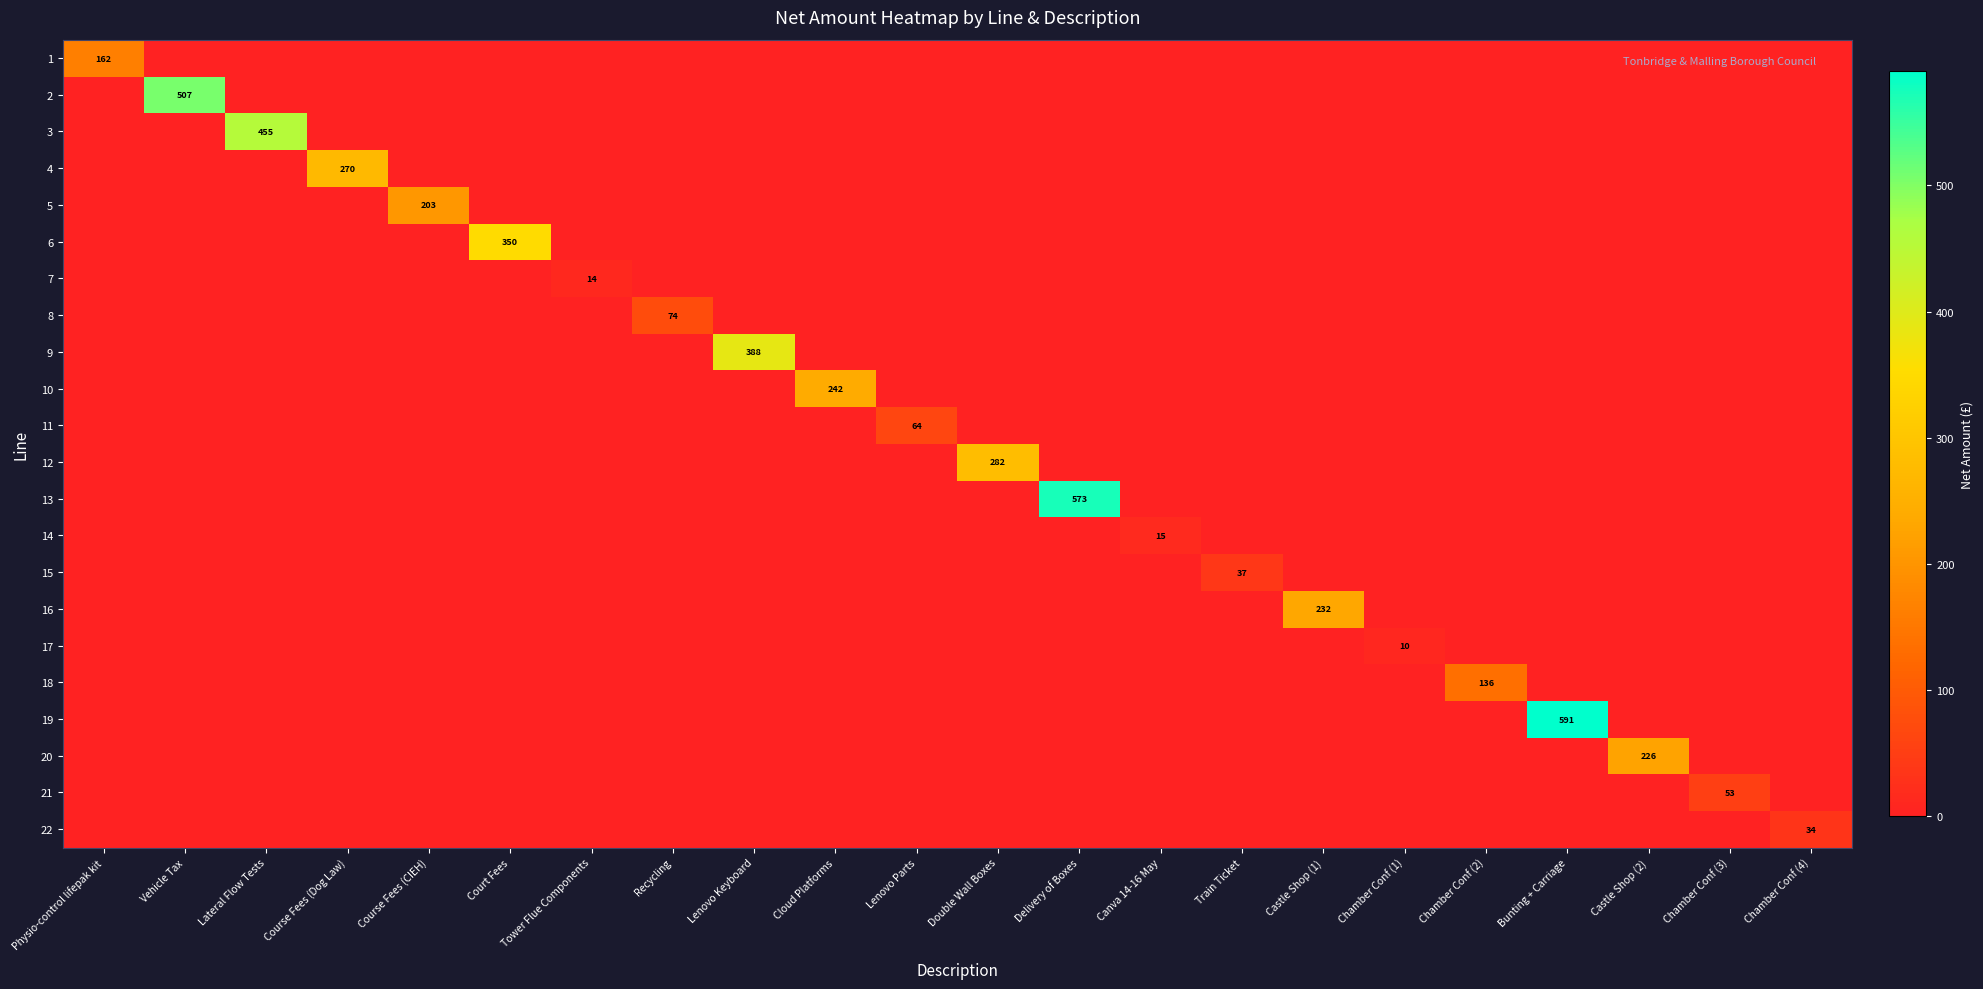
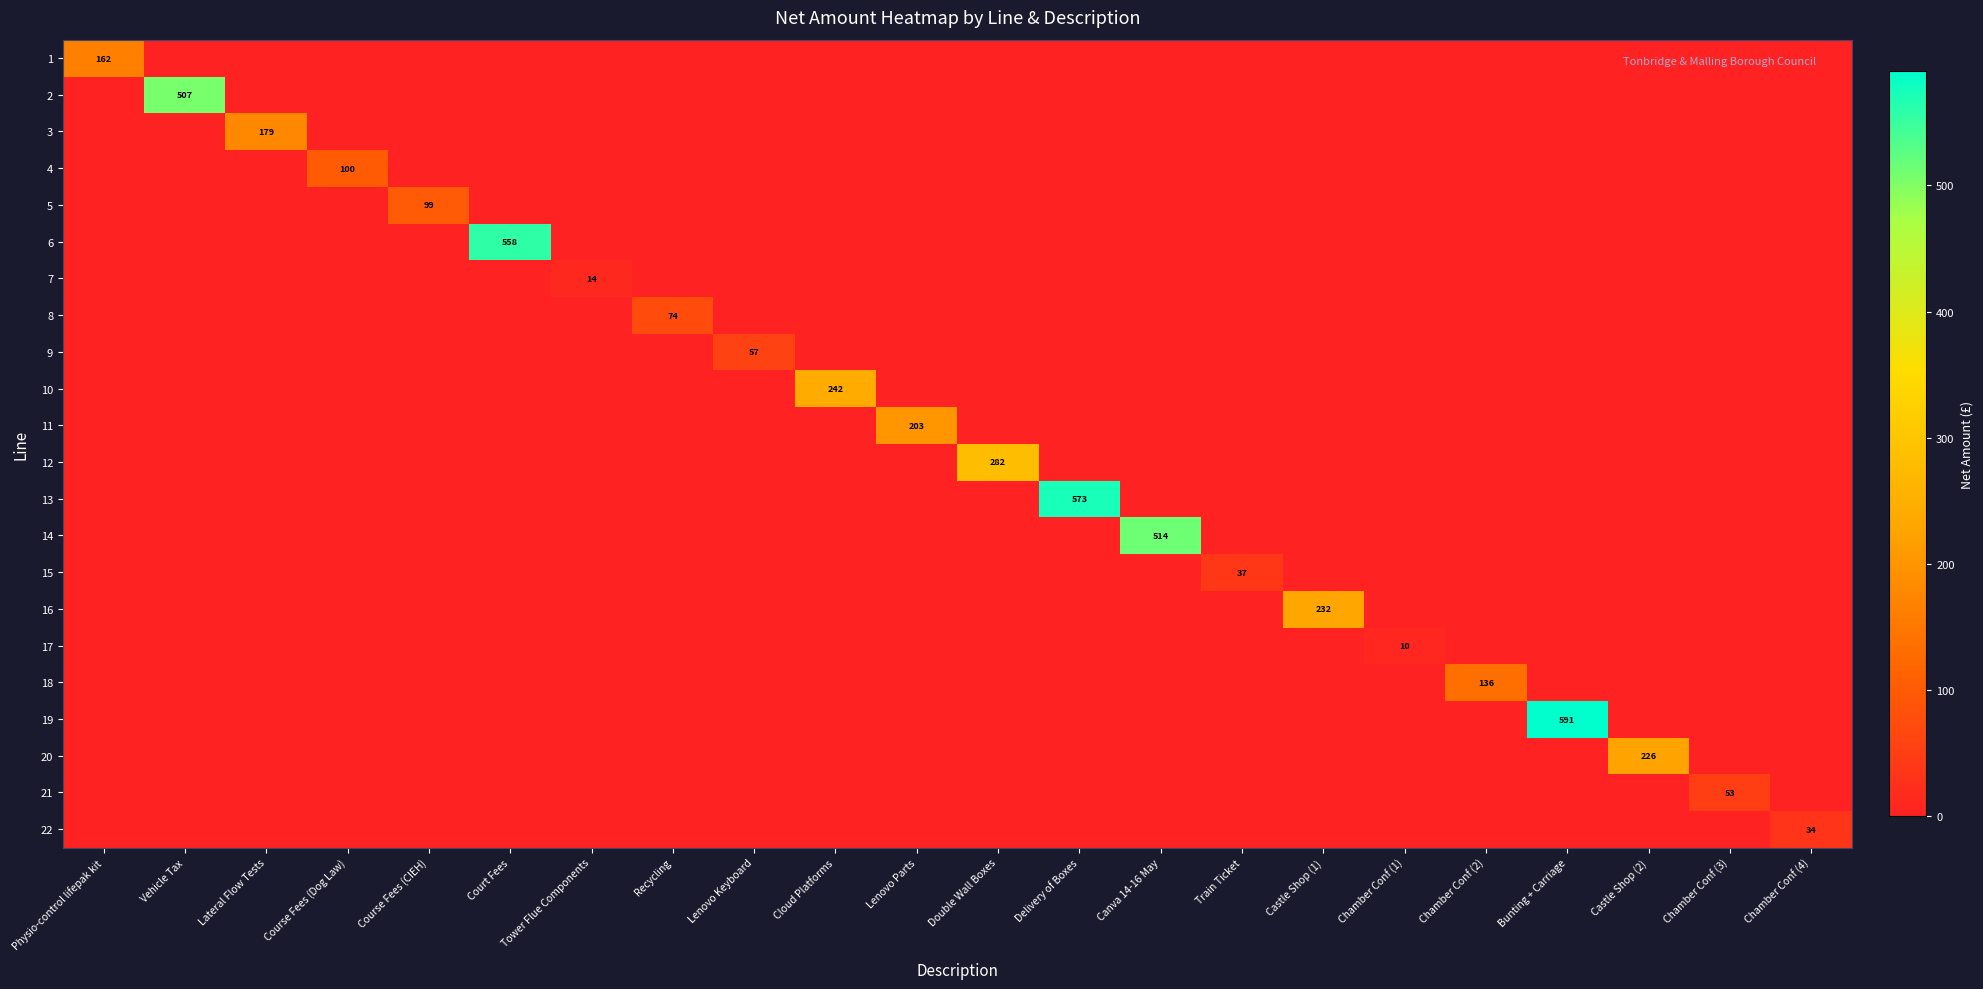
3, Lateral Flow Tests: 455 -> 179
4, Course Fees (Dog Law): 270 -> 100
5, Course Fees (CIEH): 203 -> 99
6, Court Fees: 350 -> 558
9, Lenovo Keyboard: 388 -> 57
11, Lenovo Parts: 64 -> 203
14, Canva 14-16 May: 15 -> 514
